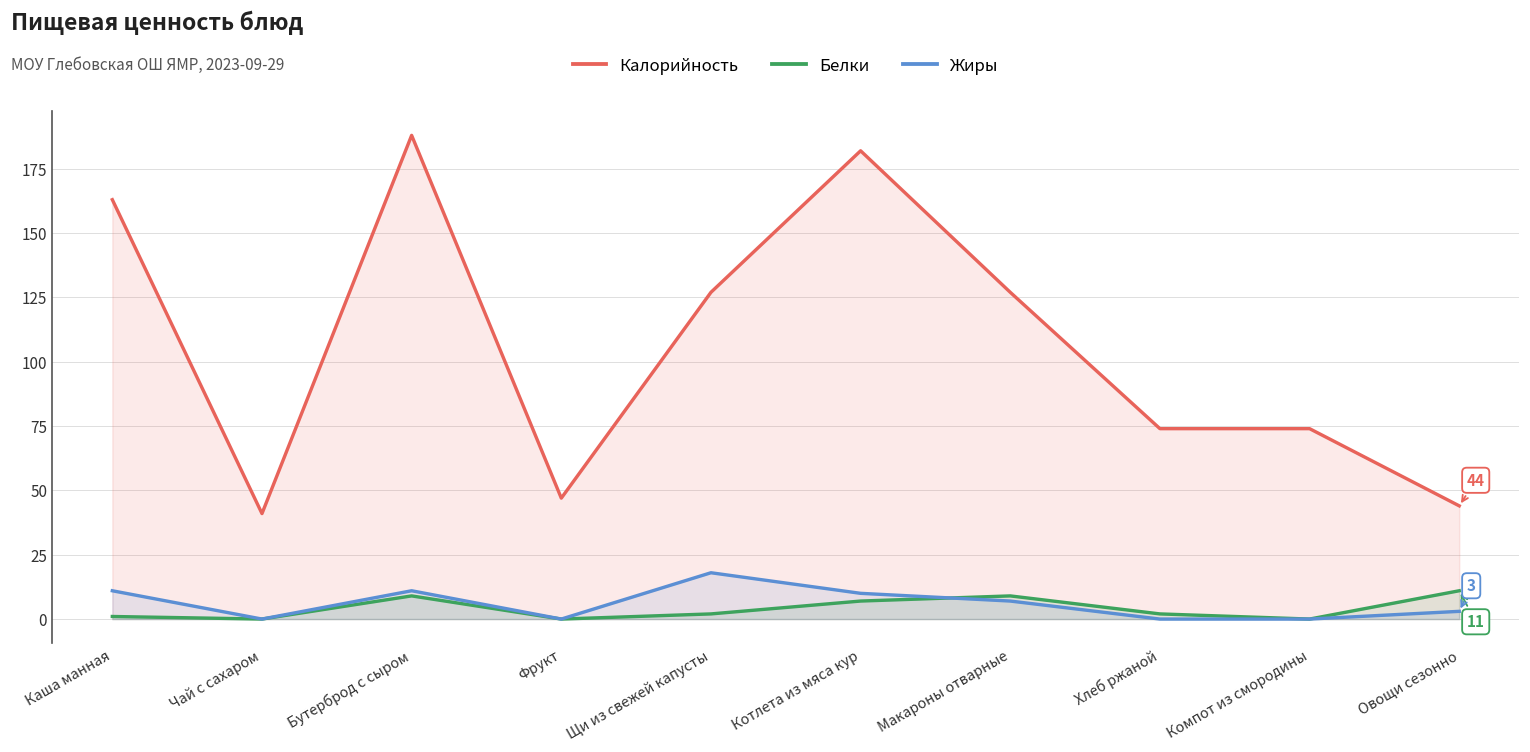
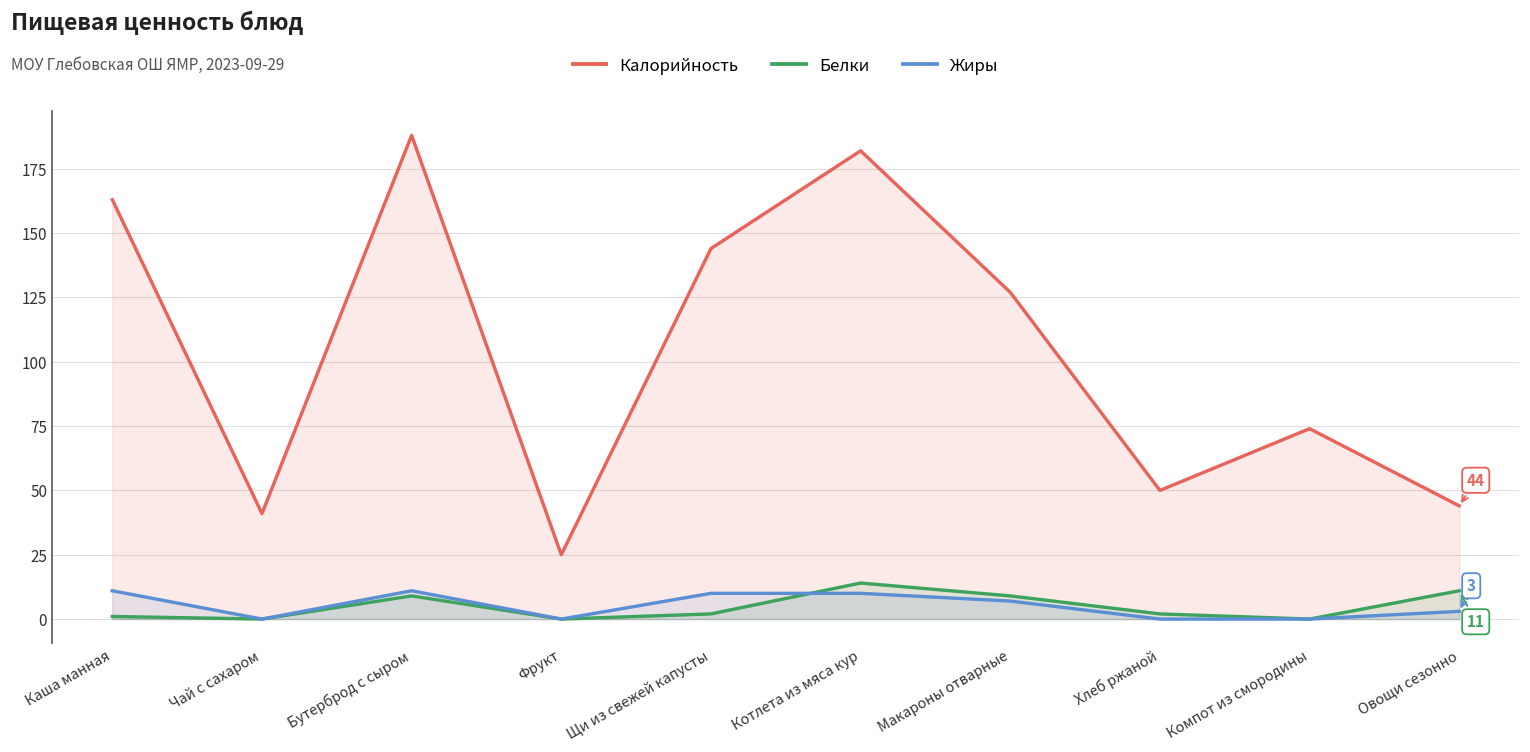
Калорийность, Фрукт: 47 -> 25
Калорийность, Щи из свежей капусты: 127 -> 144
Жиры, Щи из свежей капусты: 18 -> 10
Белки, Котлета из мяса кур: 7 -> 14
Калорийность, Хлеб ржаной: 74 -> 50
